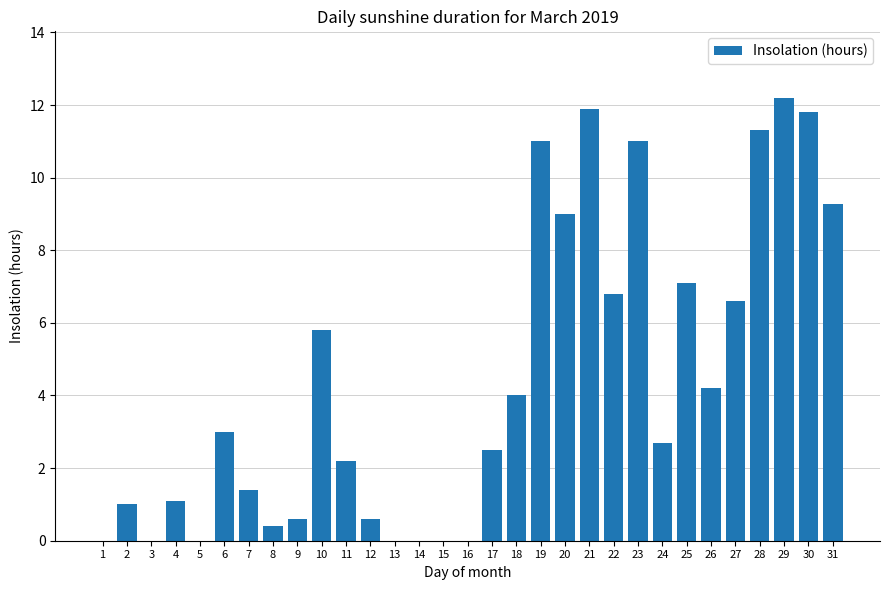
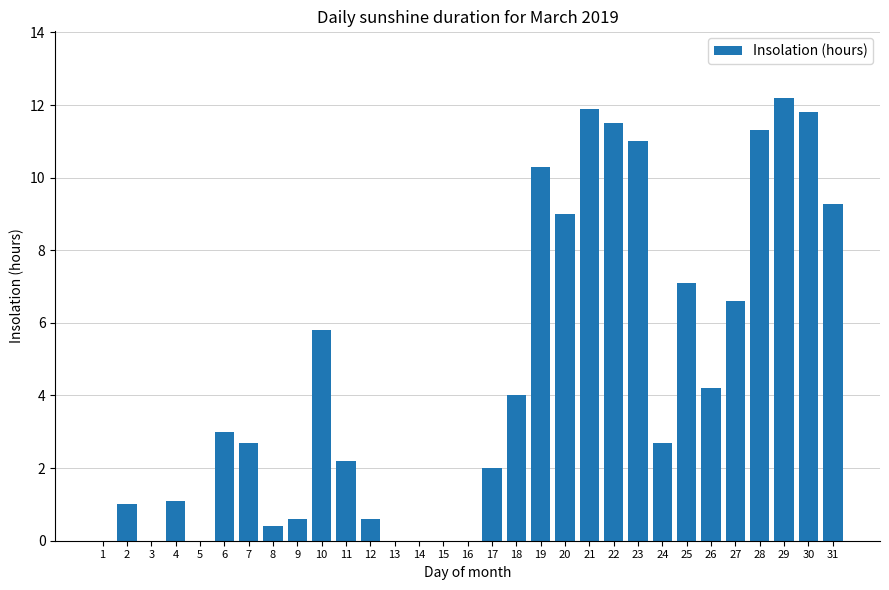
7: 1.4 -> 2.7
17: 2.5 -> 2.0
19: 11.0 -> 10.3
22: 6.8 -> 11.5
